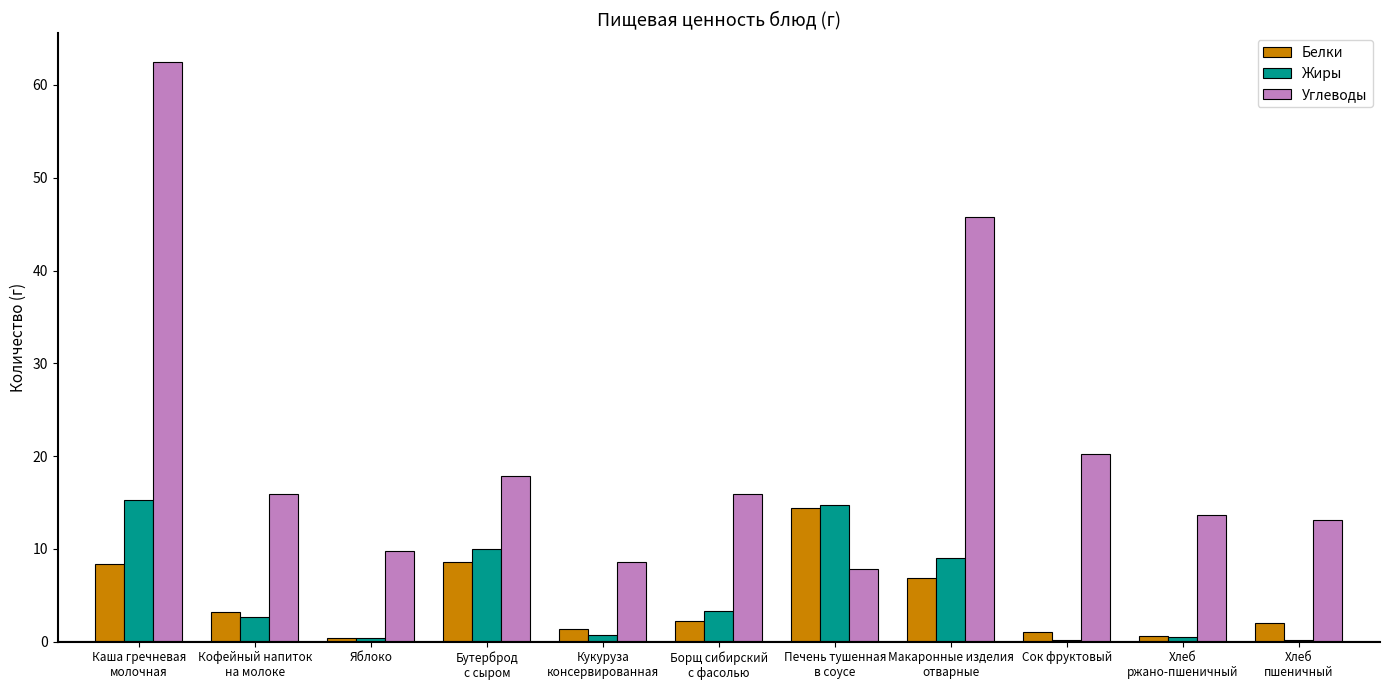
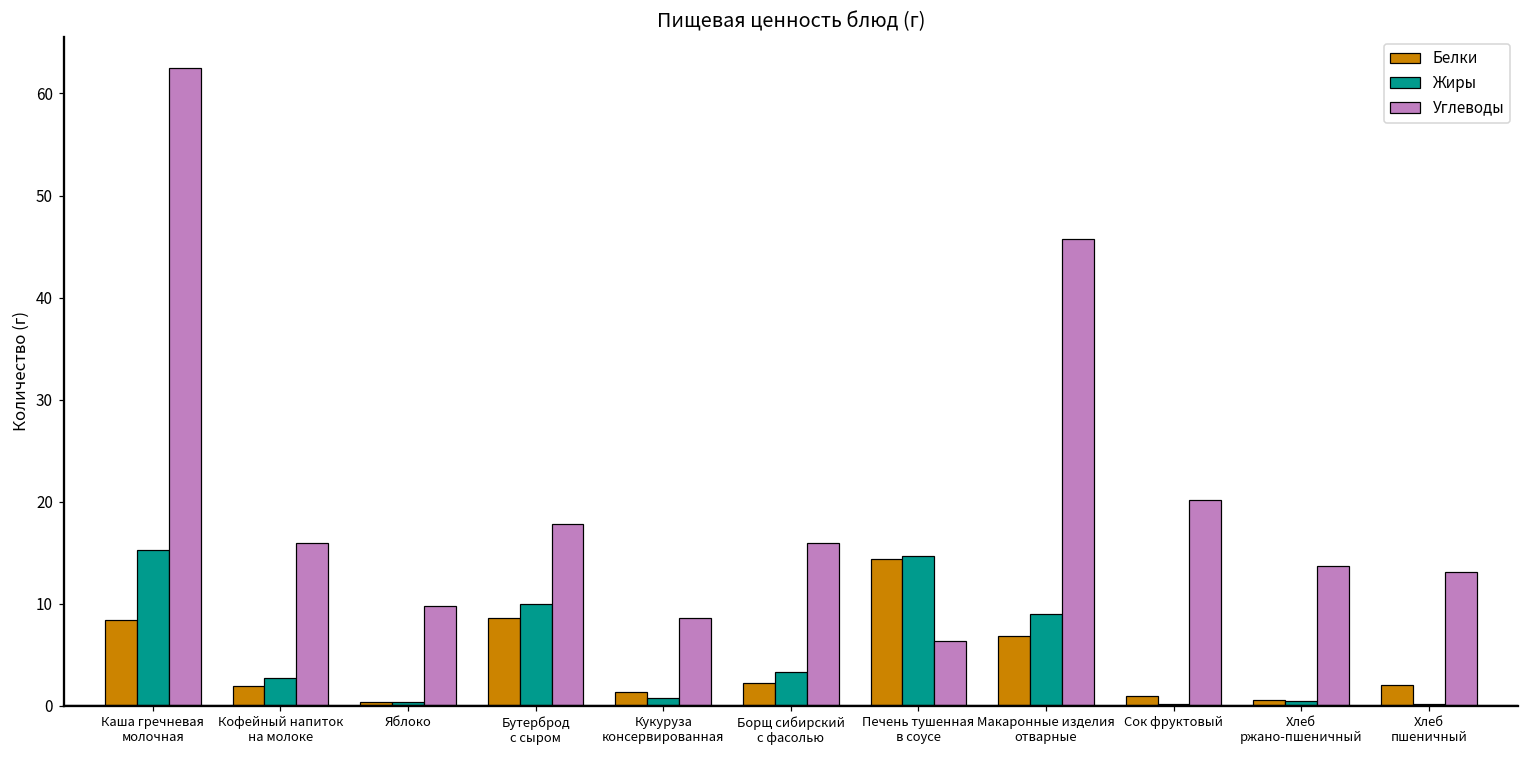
Белки, Кофейный напиток на молоке: 3 -> 2
Углеводы, Печень тушенная в соусе: 8 -> 6
